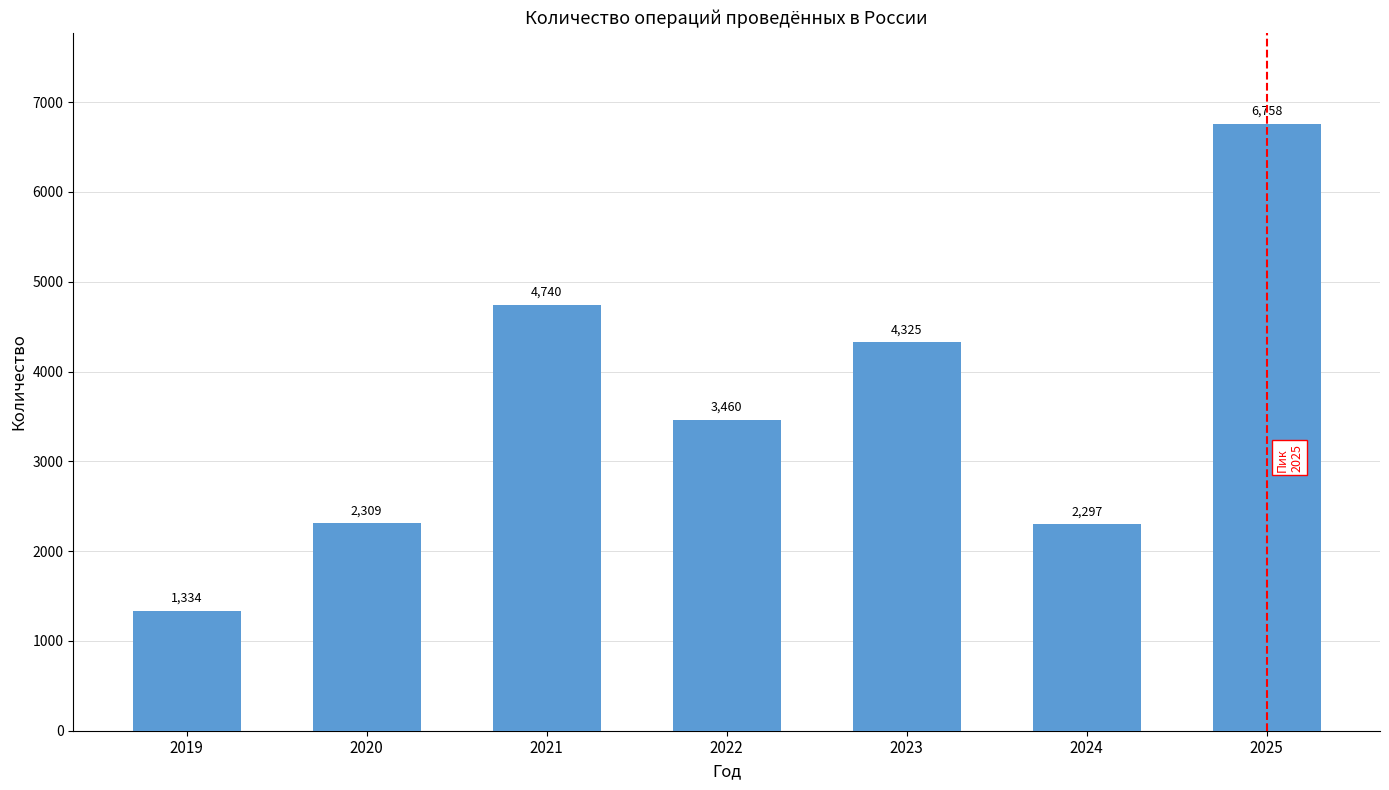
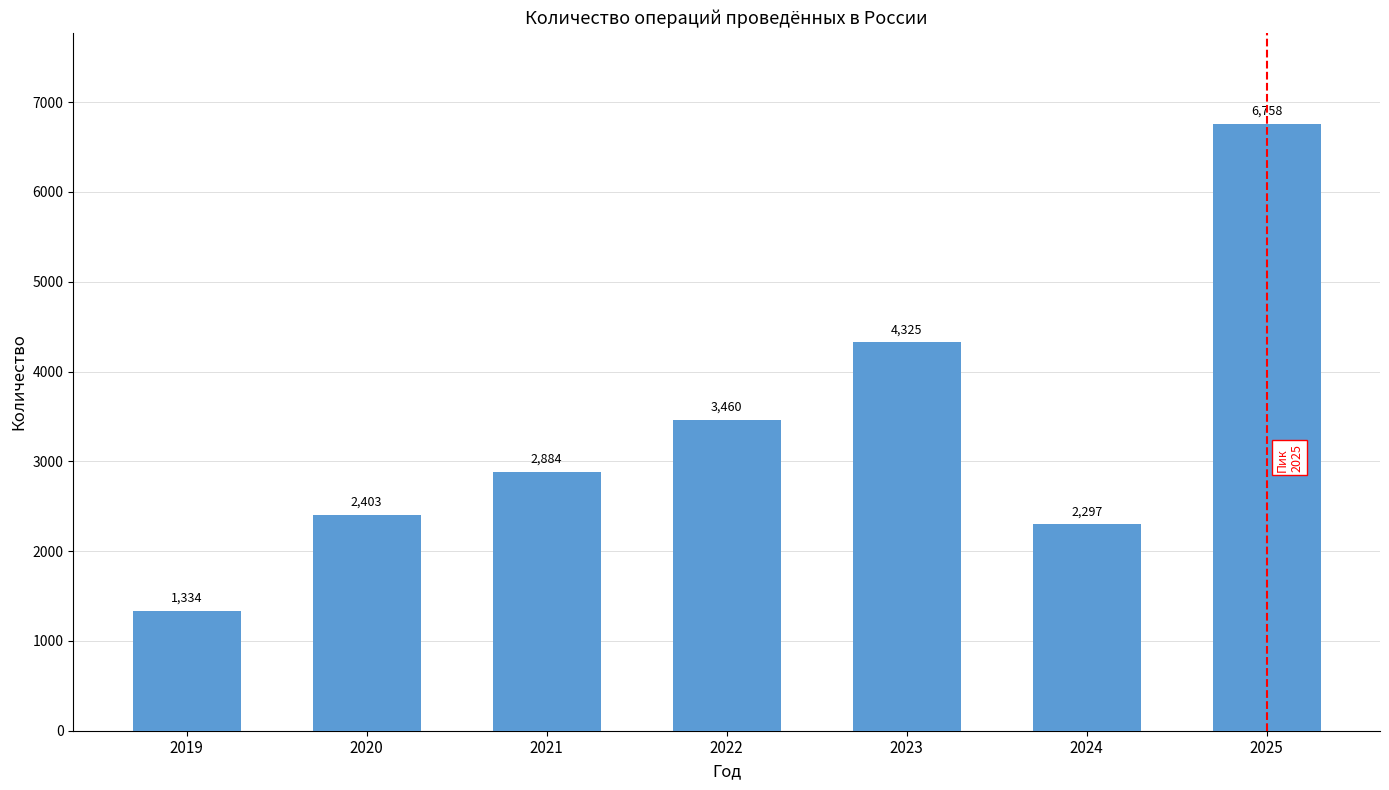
2020: 2,309 -> 2,403
2021: 4,740 -> 2,884
